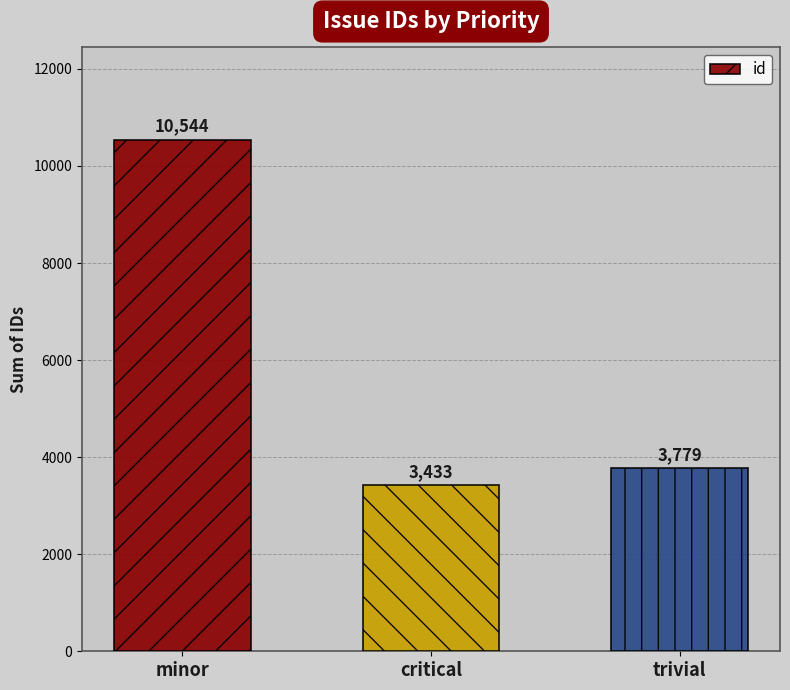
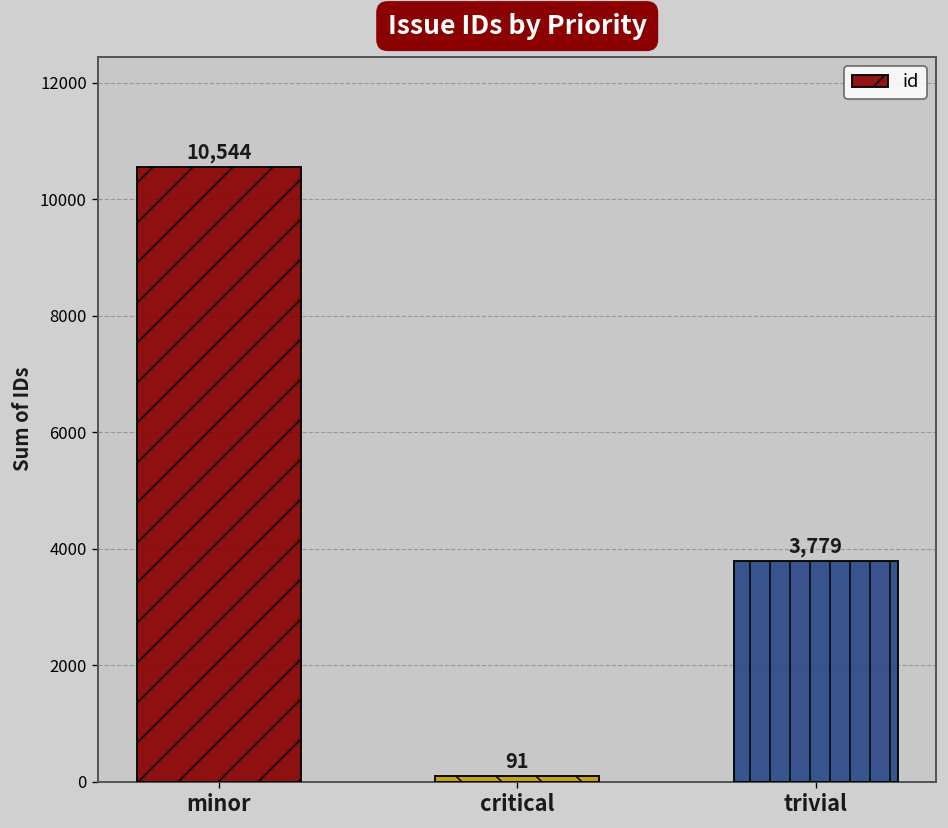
critical: 3,433 -> 91
